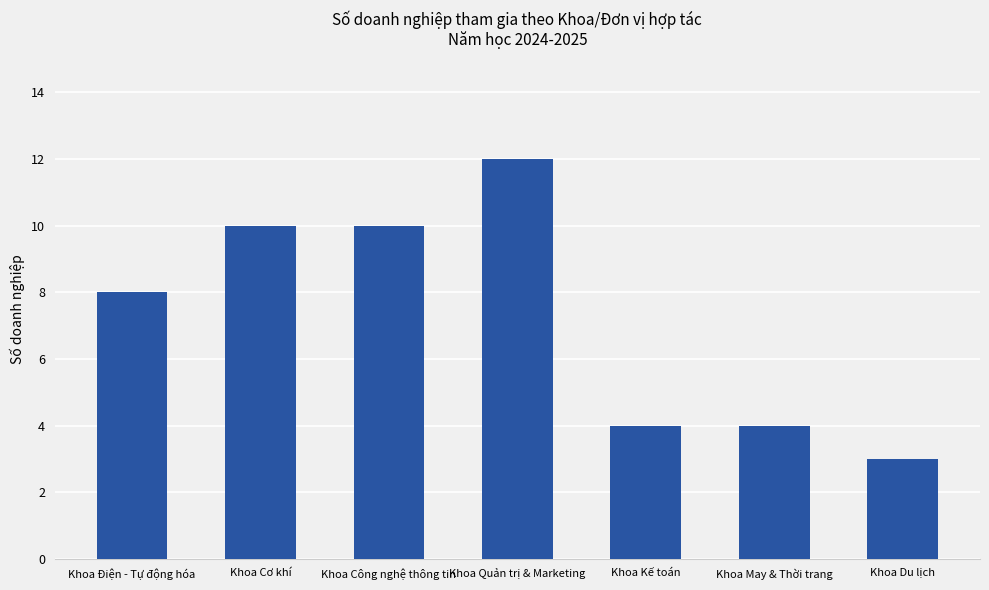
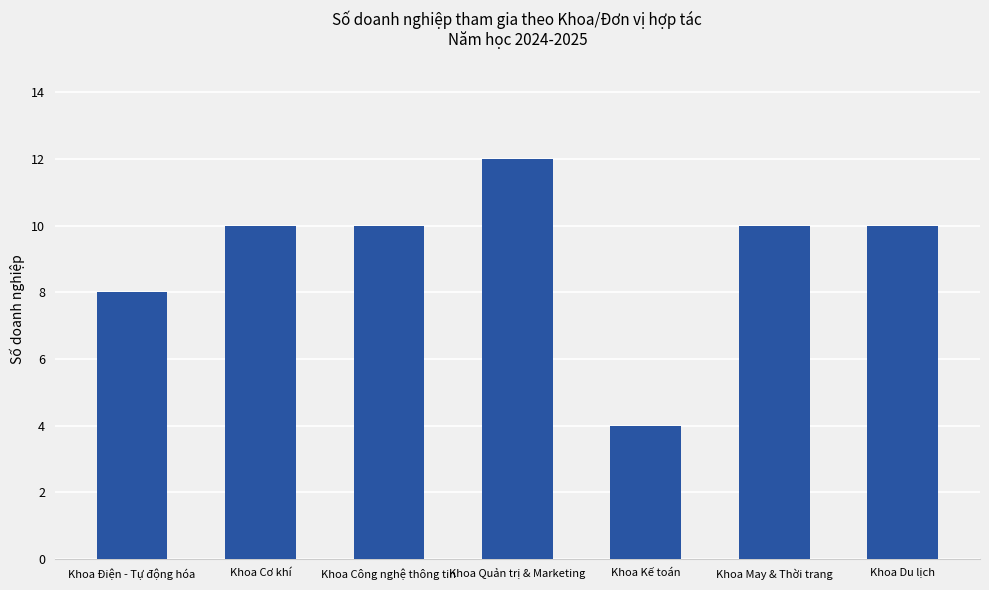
Khoa May & Thời trang: 4 -> 10
Khoa Du lịch: 3 -> 10
